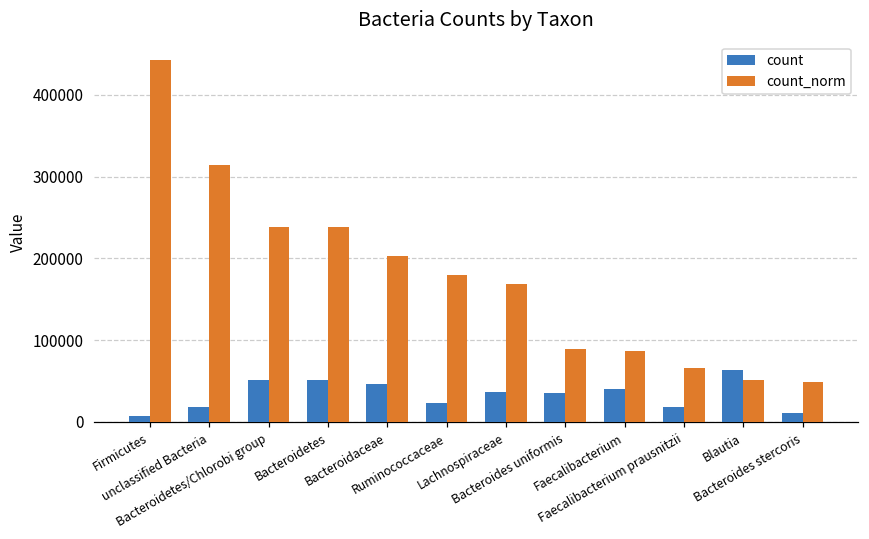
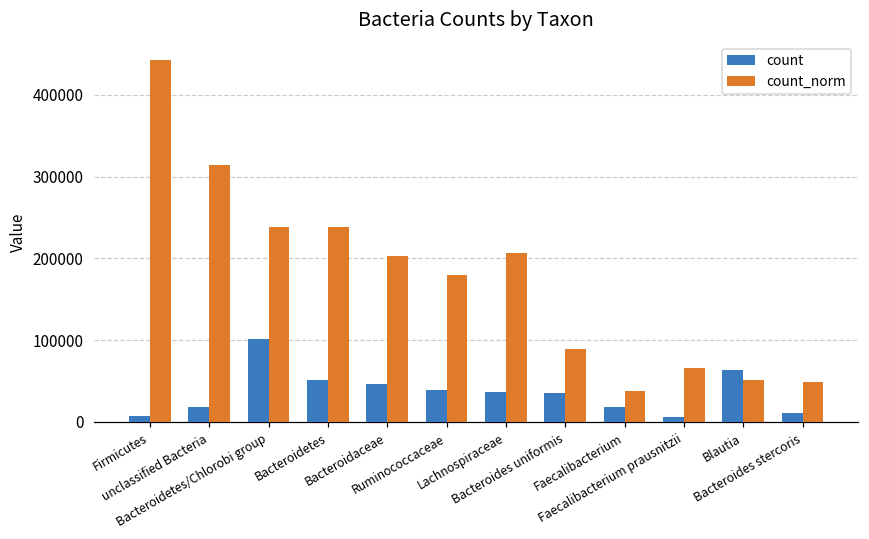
count, Bacteroidetes/Chlorobi group: 50000 -> 100000
count, Ruminococcaceae: 20000 -> 40000
count_norm, Lachnospiraceae: 170000 -> 210000
count, Faecalibacterium: 40000 -> 20000
count_norm, Faecalibacterium: 90000 -> 40000
count, Faecalibacterium prausnitzii: 20000 -> 10000
